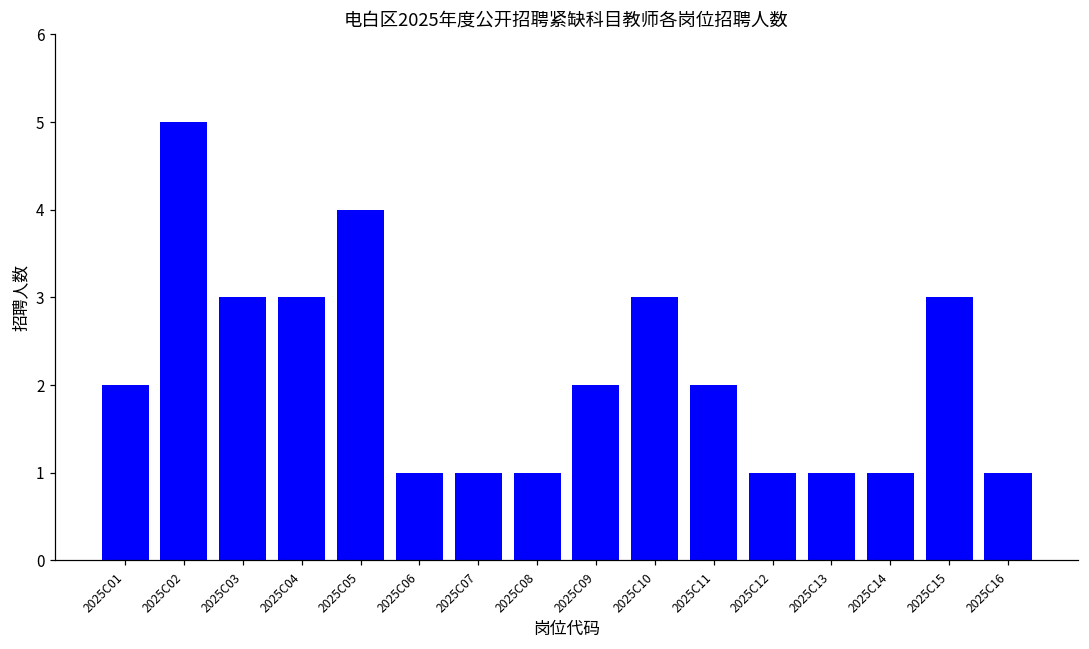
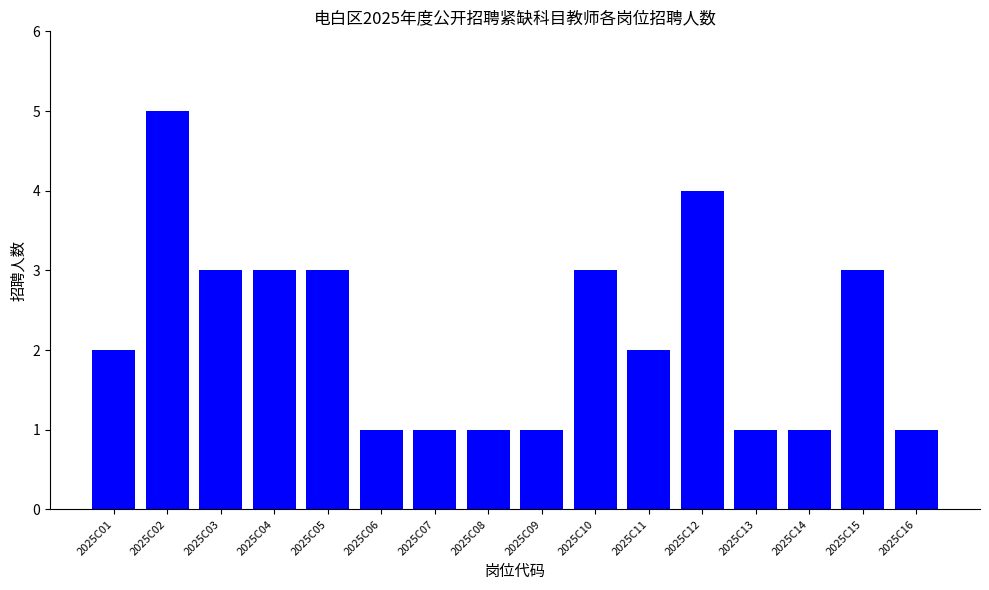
2025C05: 4 -> 3
2025C09: 2 -> 1
2025C12: 1 -> 4
